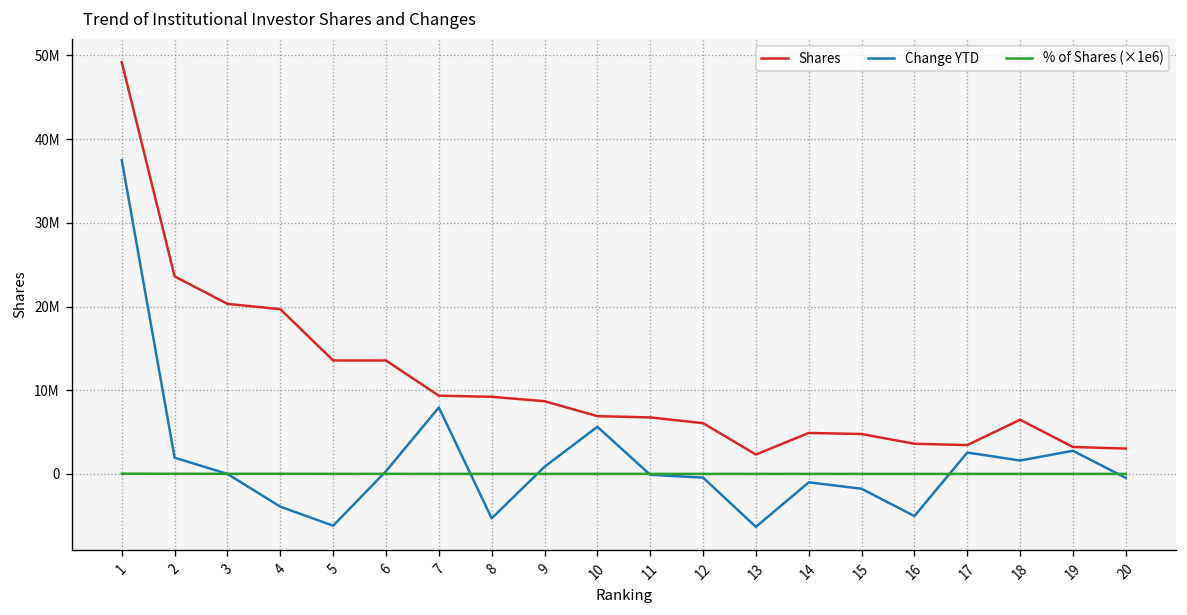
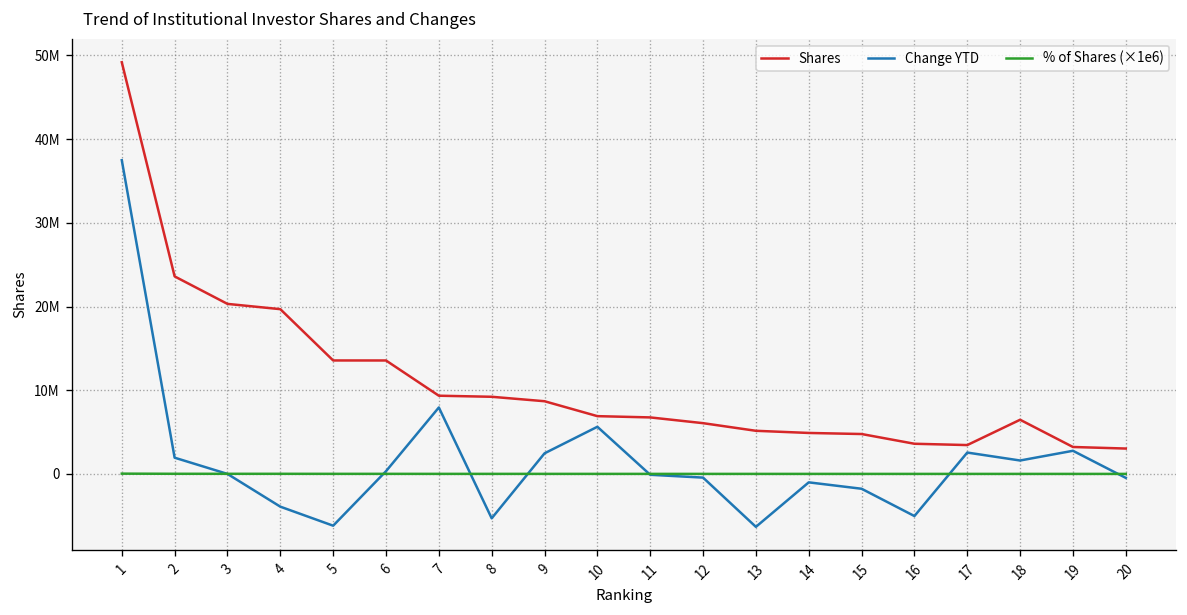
Change YTD, 9: 1000000 -> 2000000
Shares, 13: 2000000 -> 5000000
